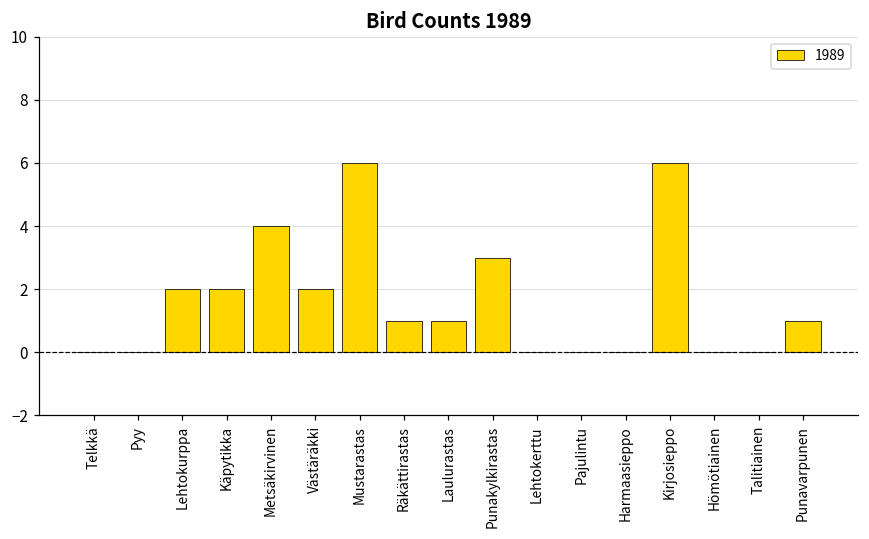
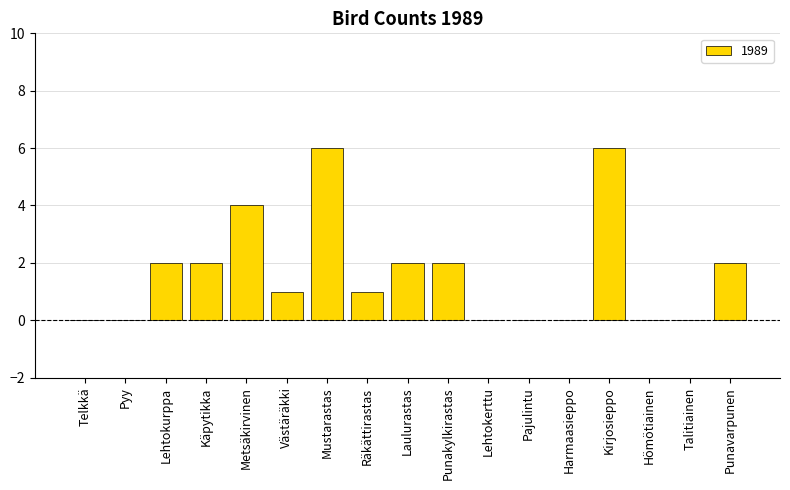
Västäräkki: 2 -> 1
Laulurastas: 1 -> 2
Punakylkirastas: 3 -> 2
Punavarpunen: 1 -> 2
